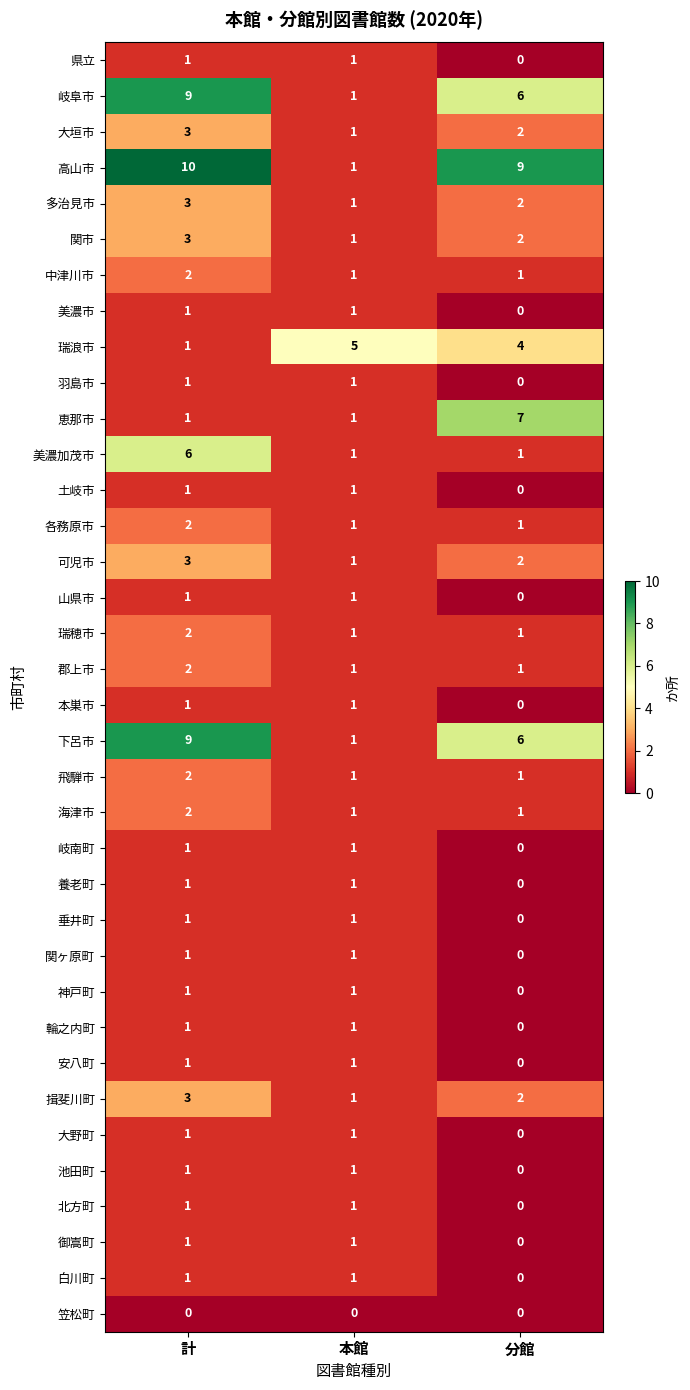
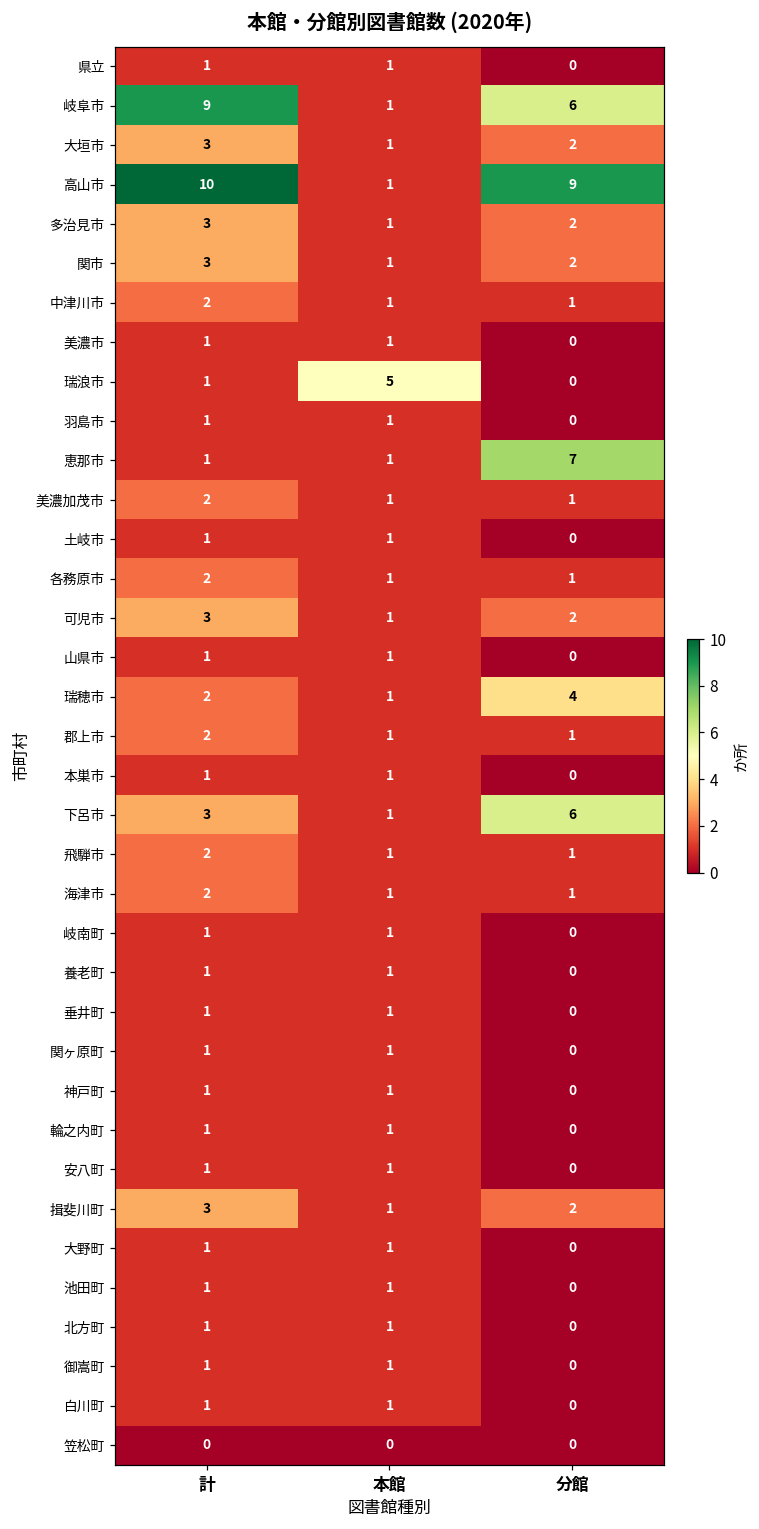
瑞浪市, 分館: 4 -> 0
美濃加茂市, 計: 6 -> 2
瑞穂市, 分館: 1 -> 4
下呂市, 計: 9 -> 3
